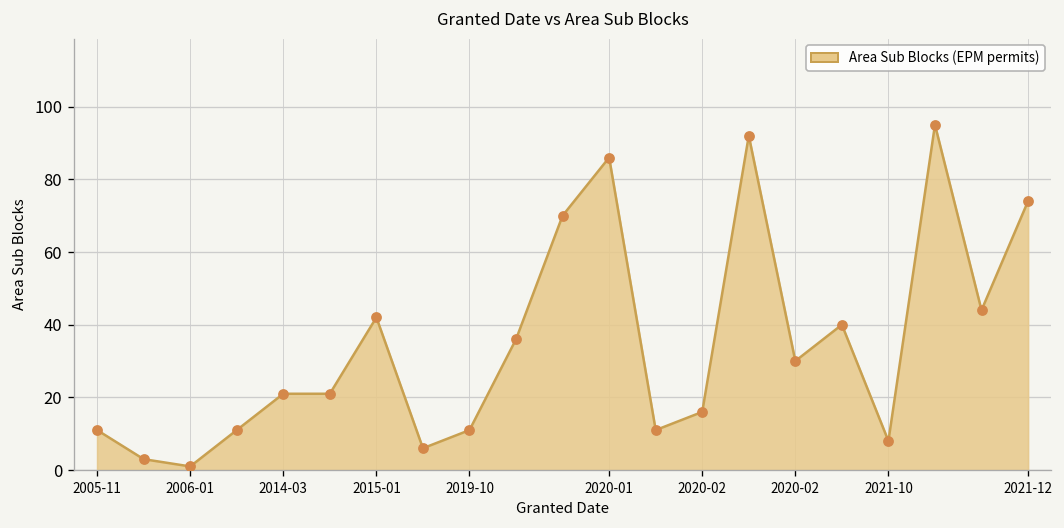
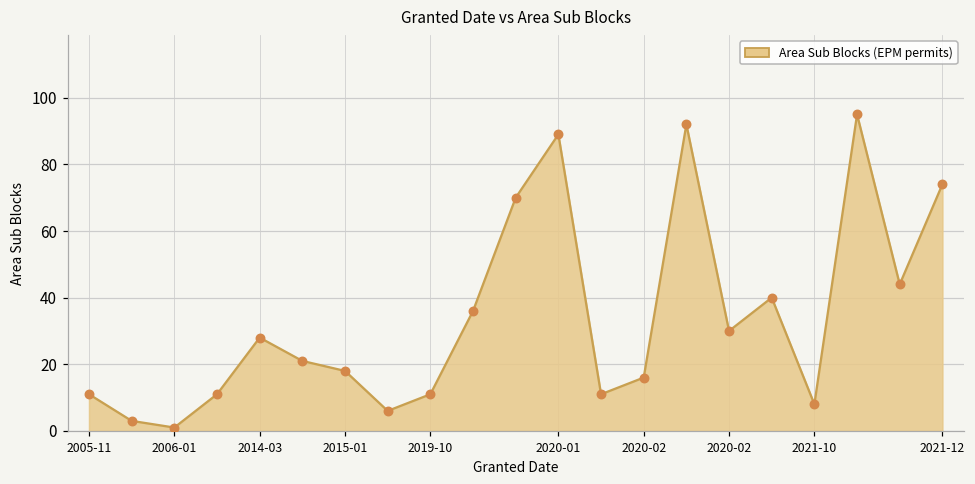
2014-03: 21 -> 28
2015-01: 42 -> 18
2020-01: 86 -> 89
